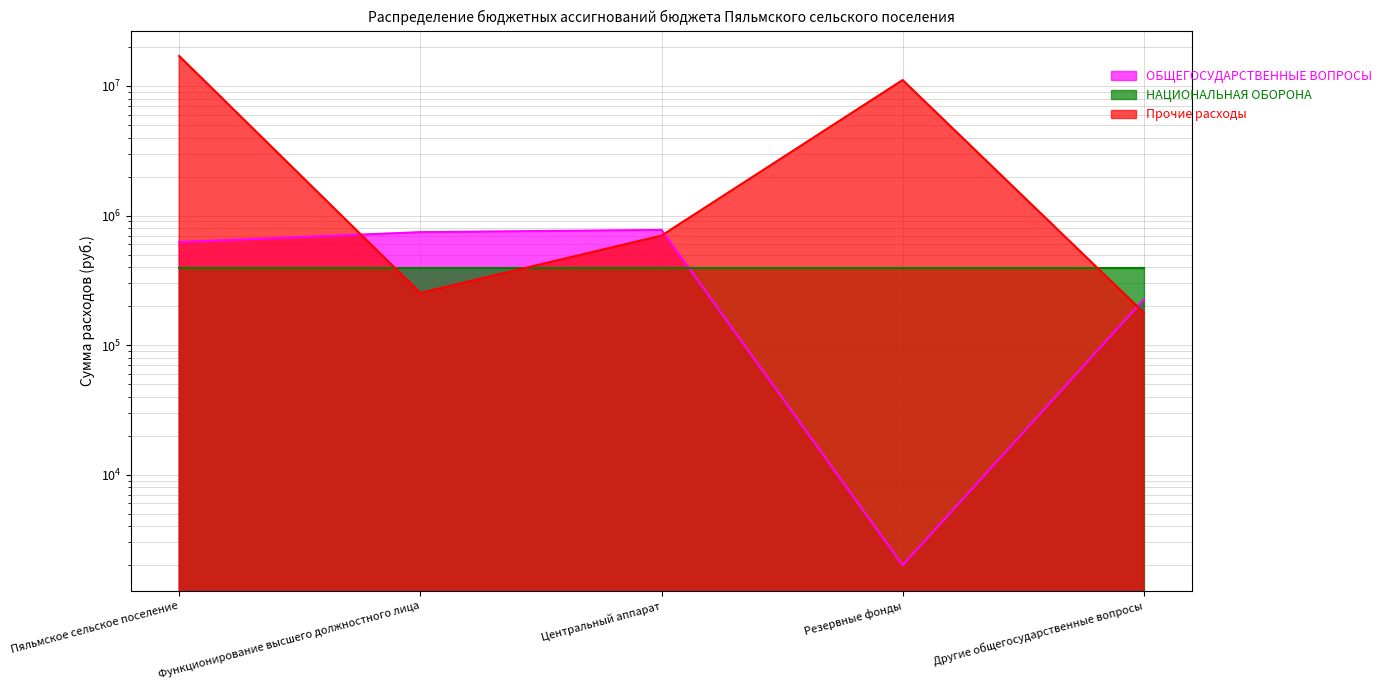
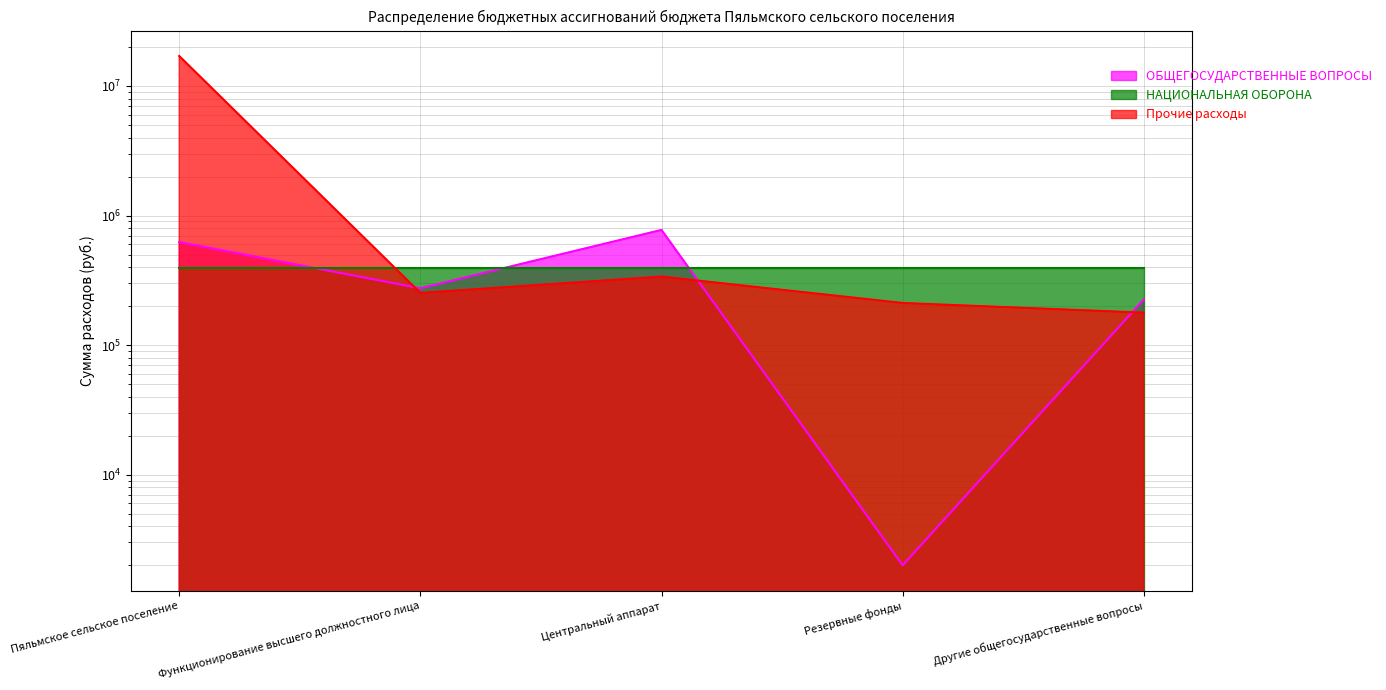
ОБЩЕГОСУДАРСТВЕННЫЕ ВОПРОСЫ, Функционирование высшего должностного лица: 700000 -> 270000
Прочие расходы, Центральный аппарат: 700000 -> 340000
Прочие расходы, Резервные фонды: 11000000 -> 210000
